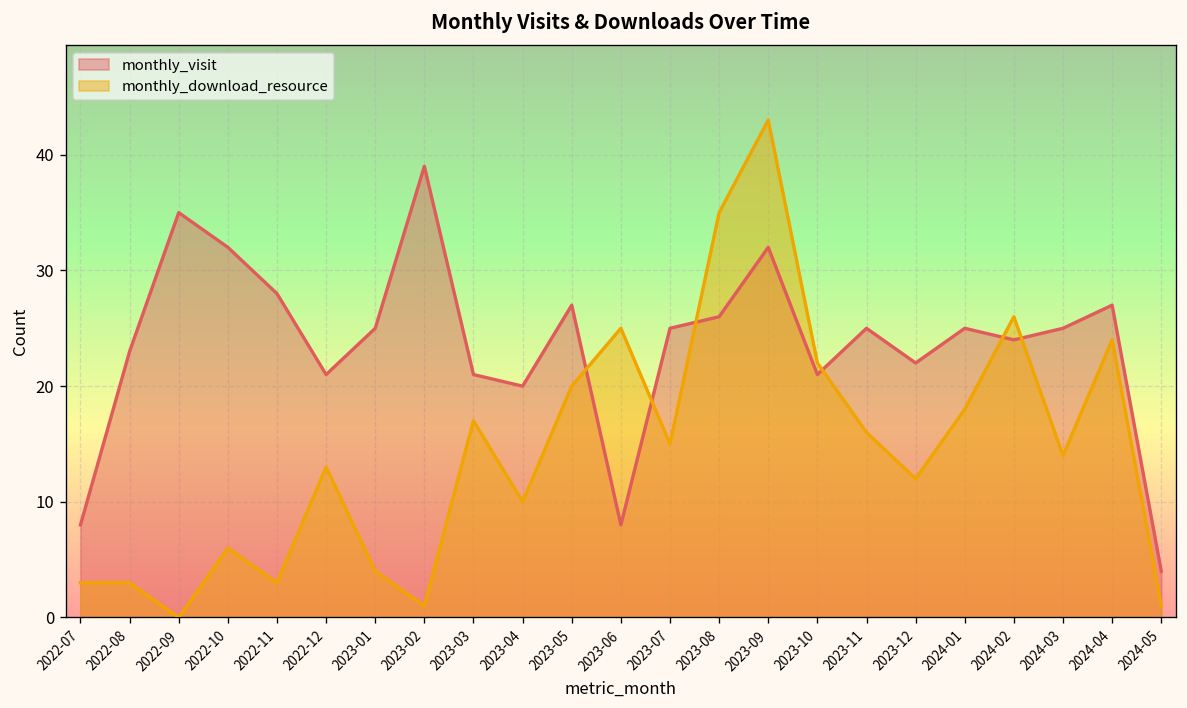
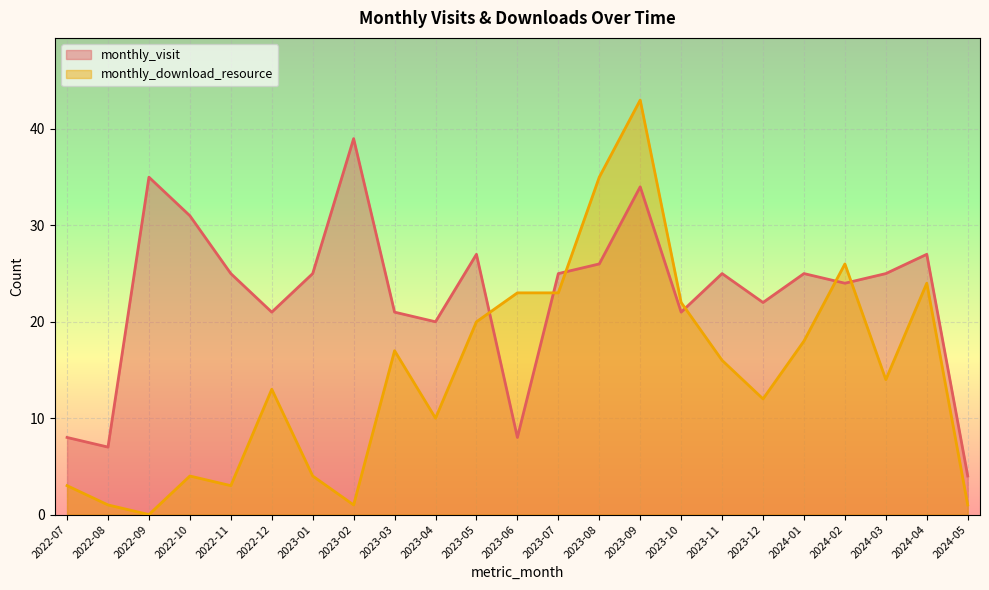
monthly_visit, 2022-08: 23 -> 7
monthly_download_resource, 2022-08: 3 -> 1
monthly_visit, 2022-10: 32 -> 31
monthly_download_resource, 2022-10: 6 -> 4
monthly_visit, 2022-11: 28 -> 25
monthly_download_resource, 2023-06: 25 -> 23
monthly_download_resource, 2023-07: 15 -> 23
monthly_visit, 2023-09: 32 -> 34
